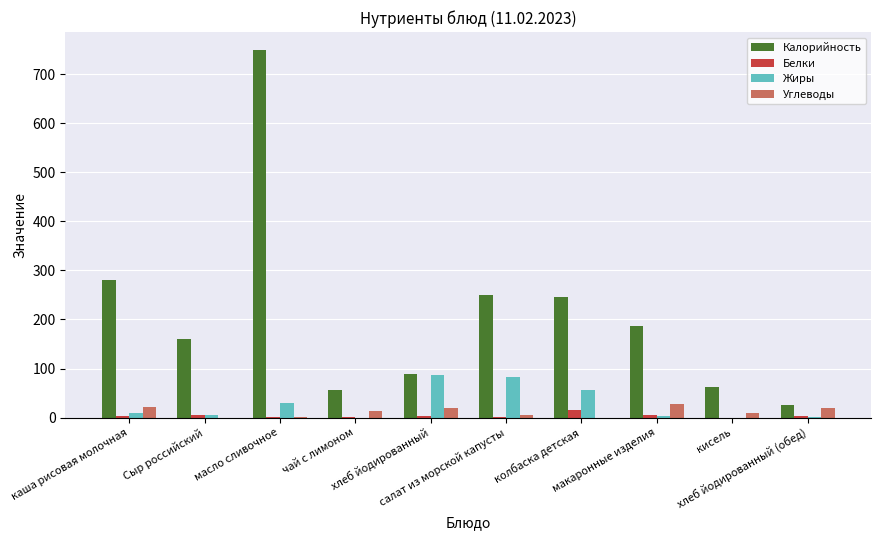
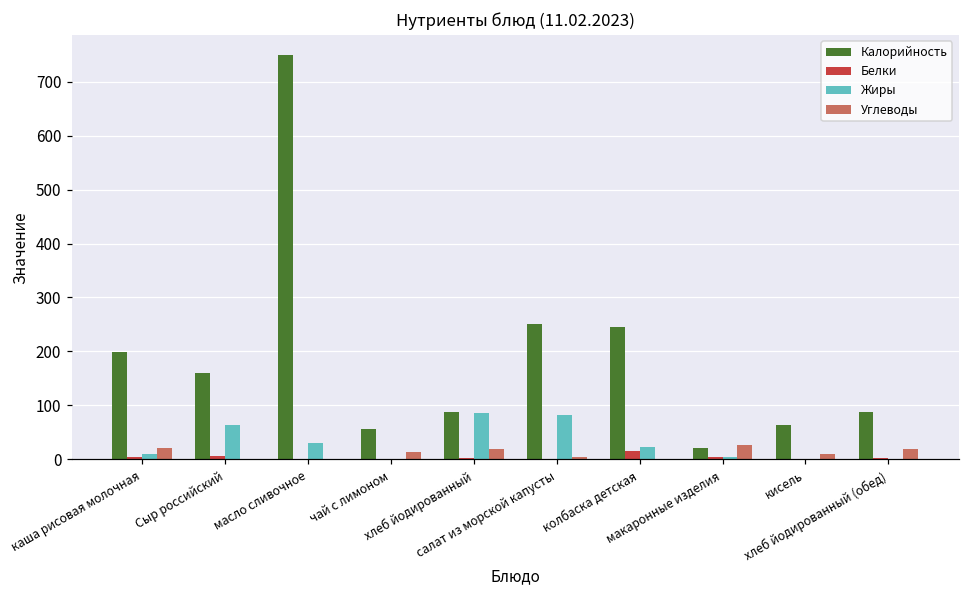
Калорийность, каша рисовая молочная: 280 -> 200
Жиры, Сыр российский: 0 -> 60
Жиры, колбаска детская: 60 -> 20
Калорийность, макаронные изделия: 190 -> 20
Калорийность, хлеб йодированный (обед): 30 -> 90
